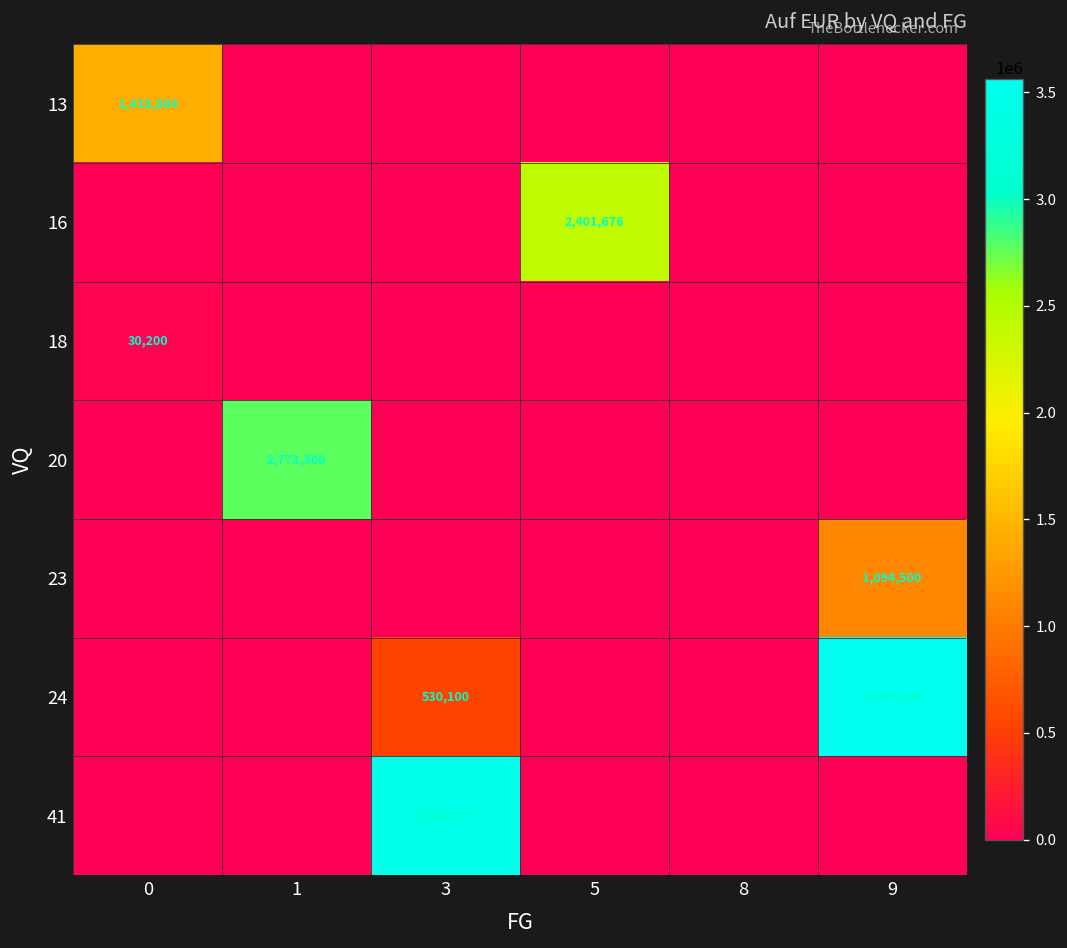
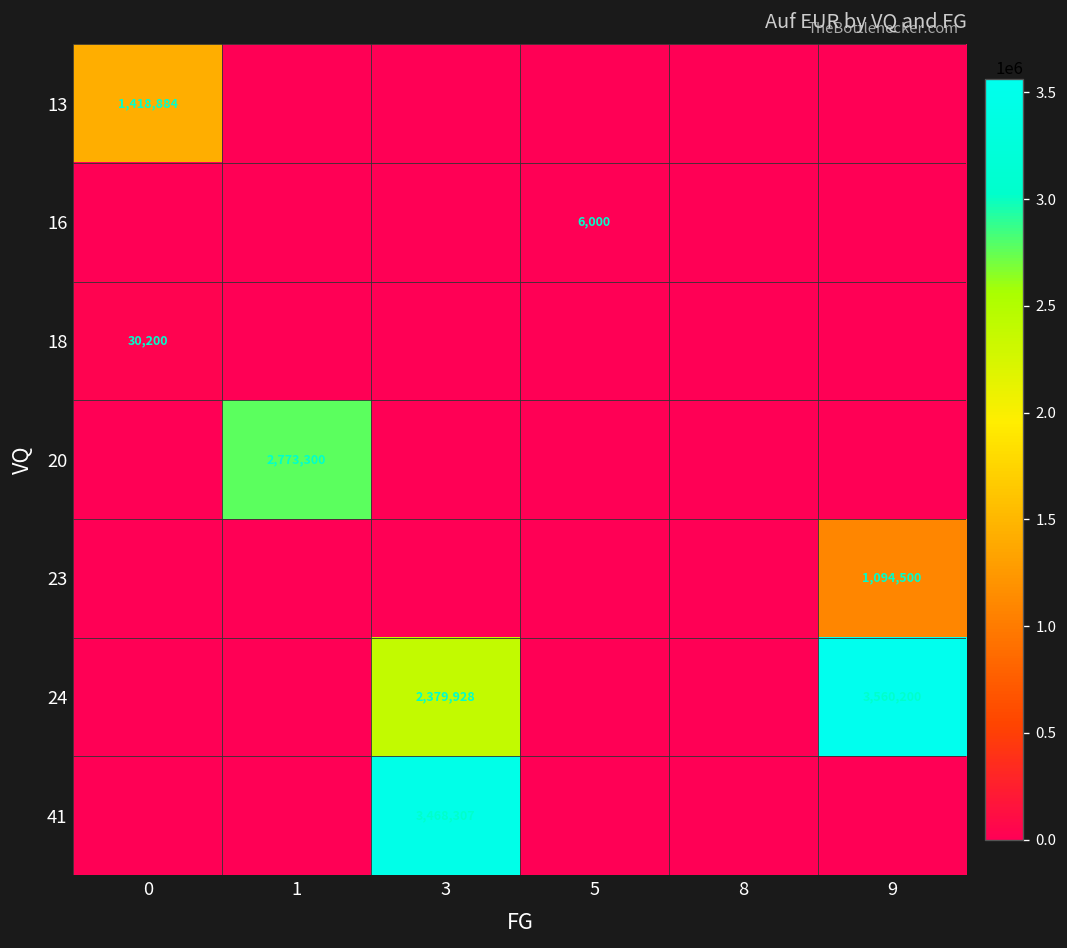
16, 5: 2,401,676 -> 6,000
24, 3: 530,100 -> 2,379,928
